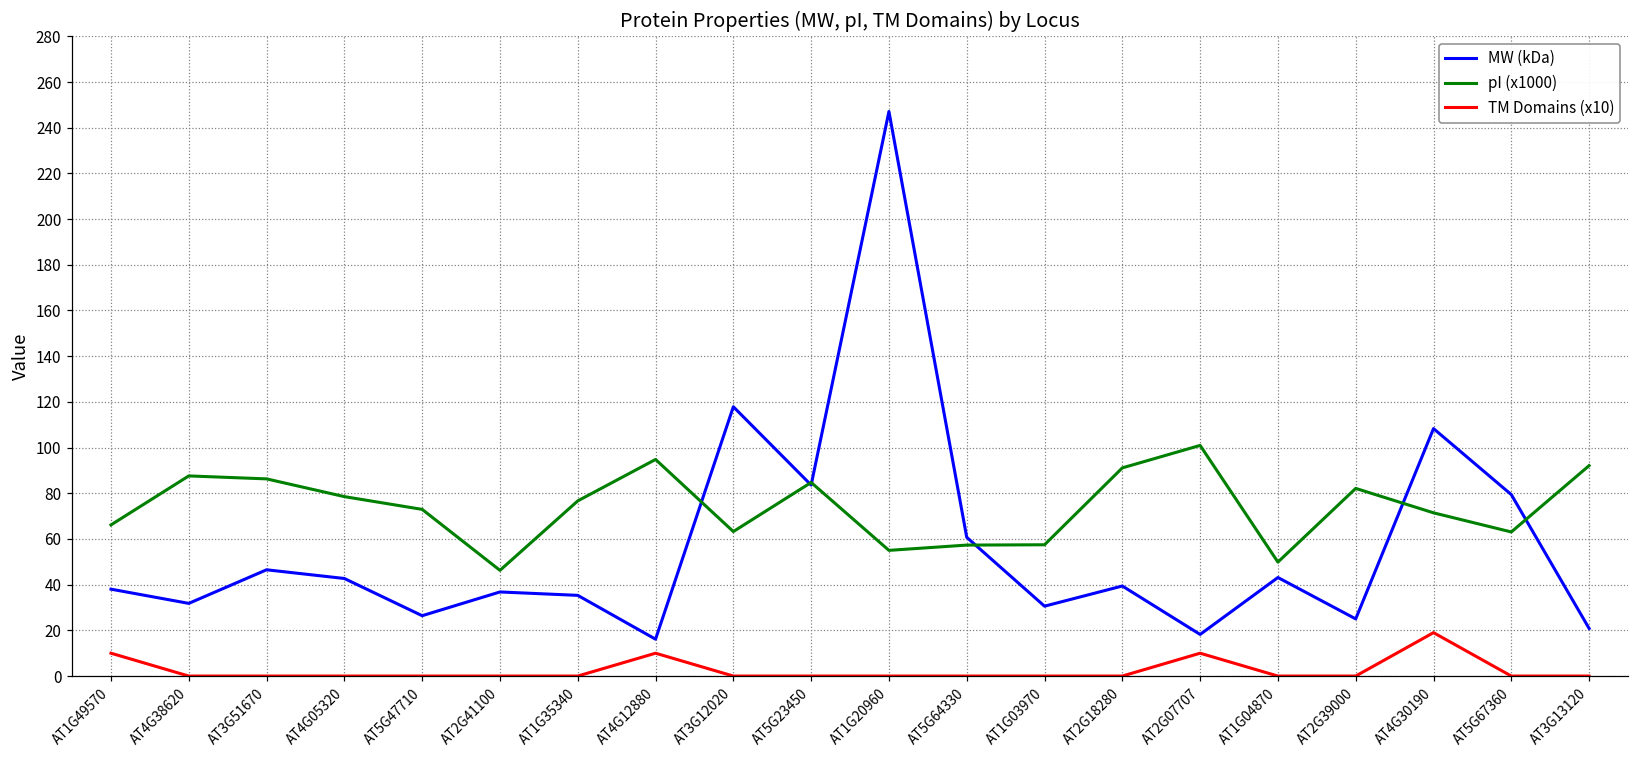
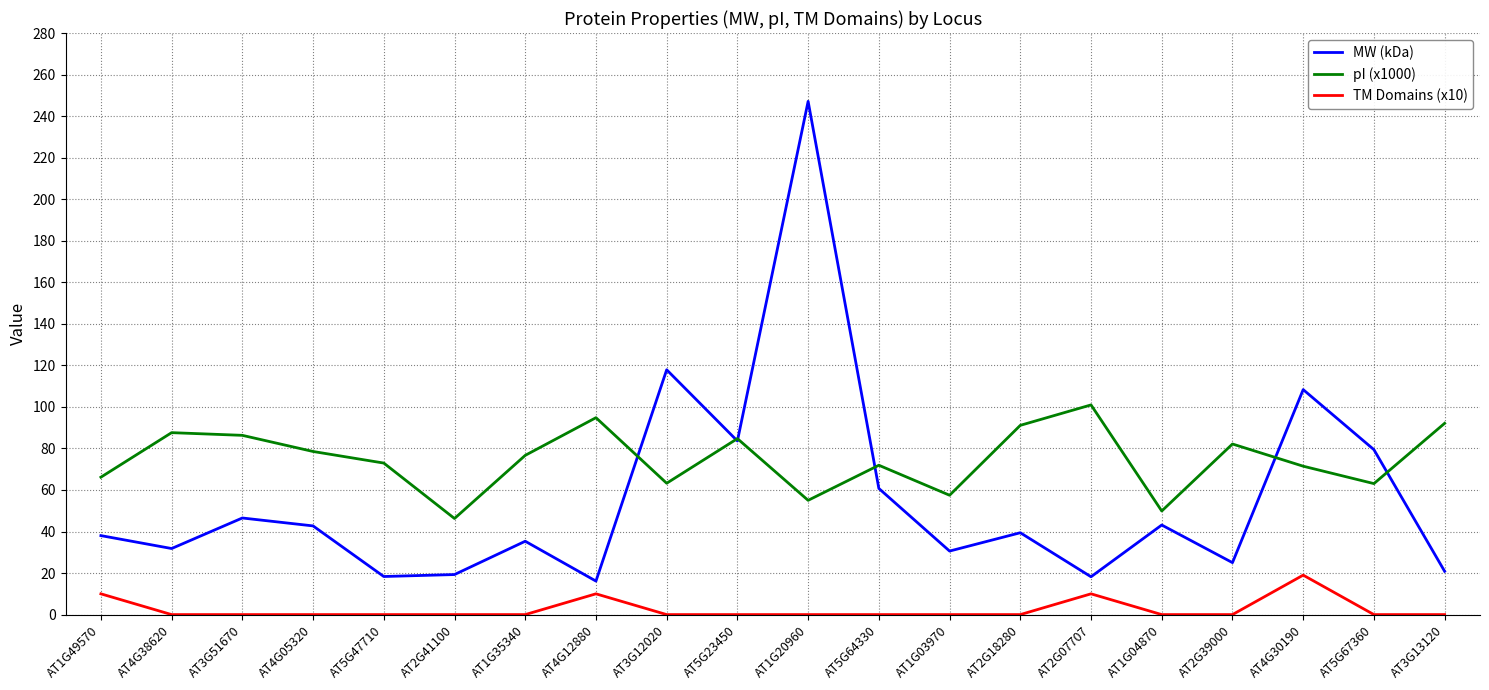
MW (kDa), AT5G47710: 26 -> 18
MW (kDa), AT2G41100: 37 -> 19
pI (x1000), AT5G64330: 57 -> 72
